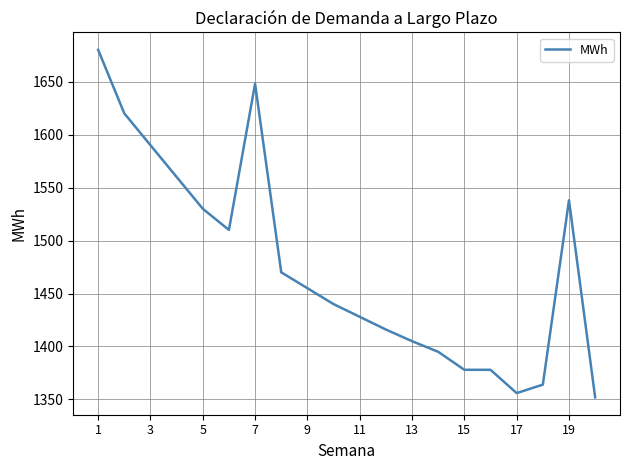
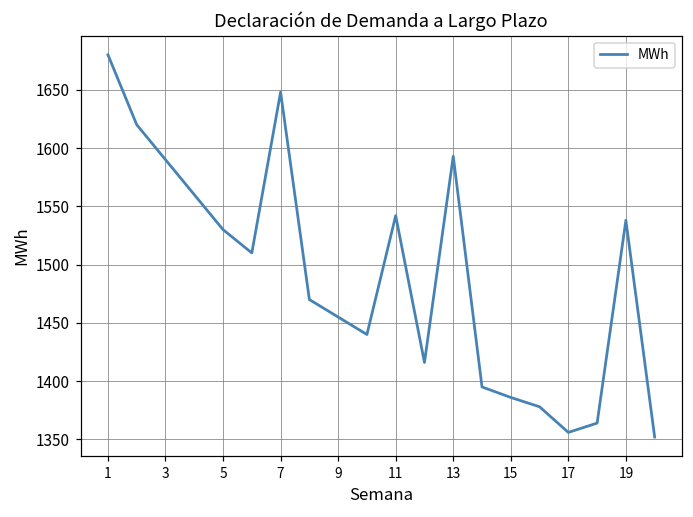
11: 1428 -> 1542
13: 1405 -> 1593
15: 1378 -> 1386
